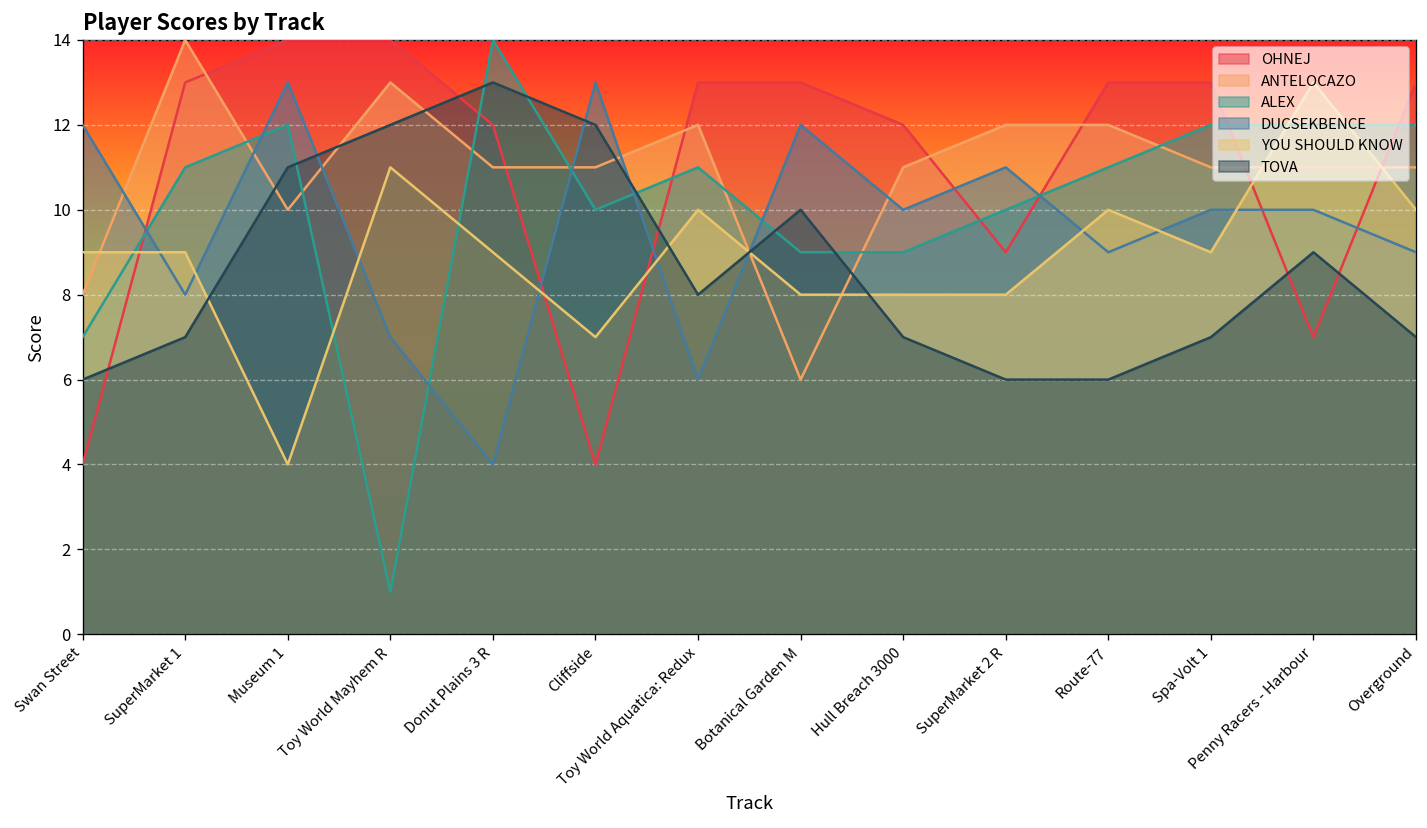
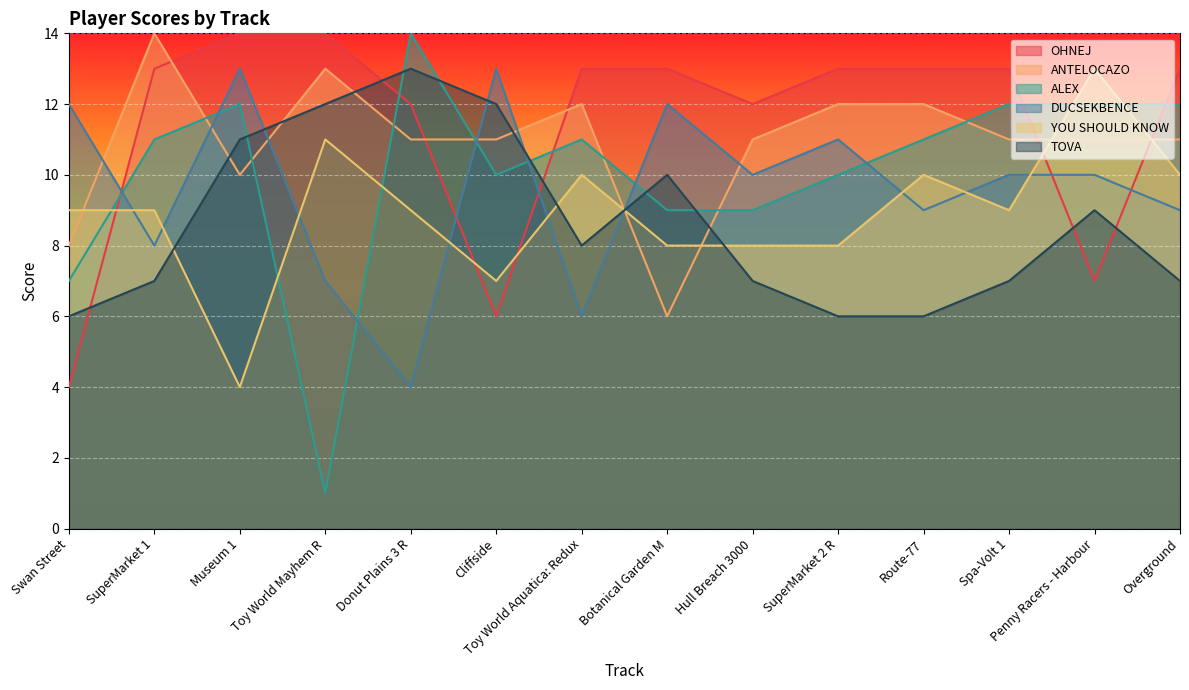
OHNEJ, Cliffside: 4 -> 6
OHNEJ, SuperMarket 2 R: 9 -> 13
